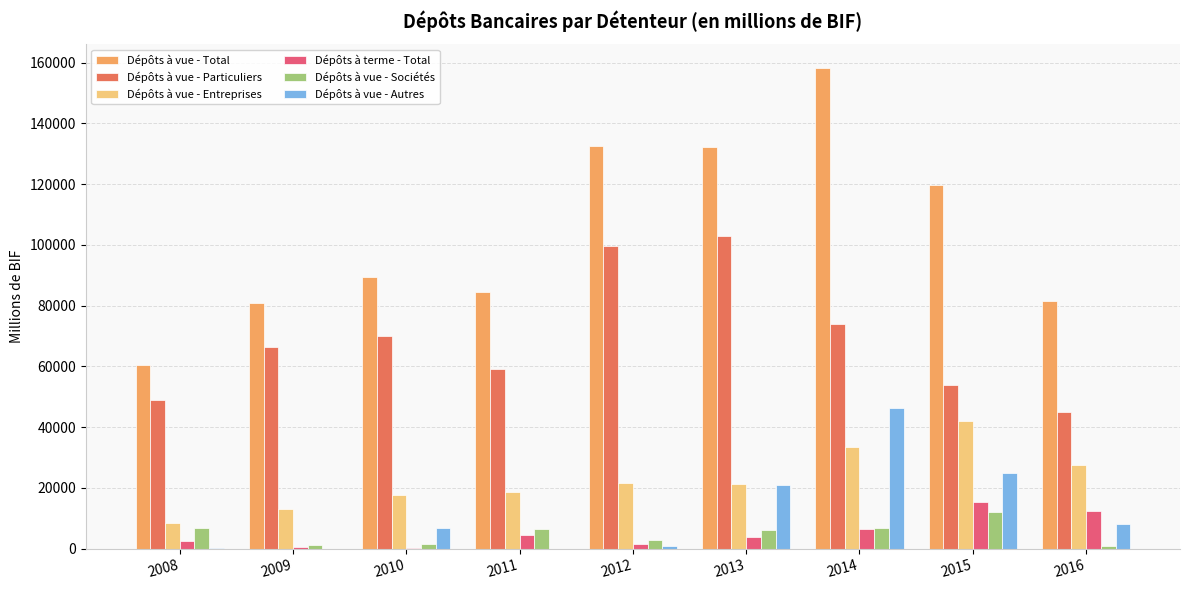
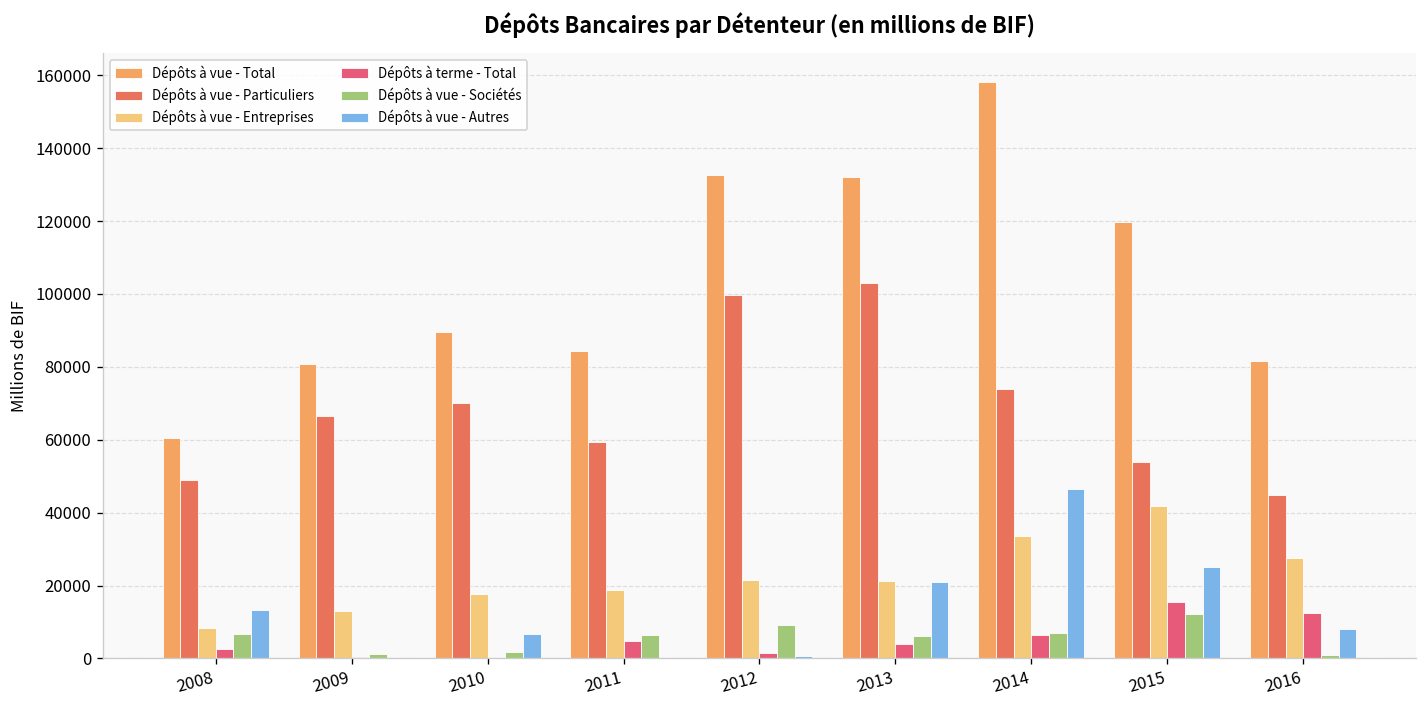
Dépôts à vue - Autres, 2008: 0 -> 13000
Dépôts à vue - Sociétés, 2012: 3000 -> 9000
